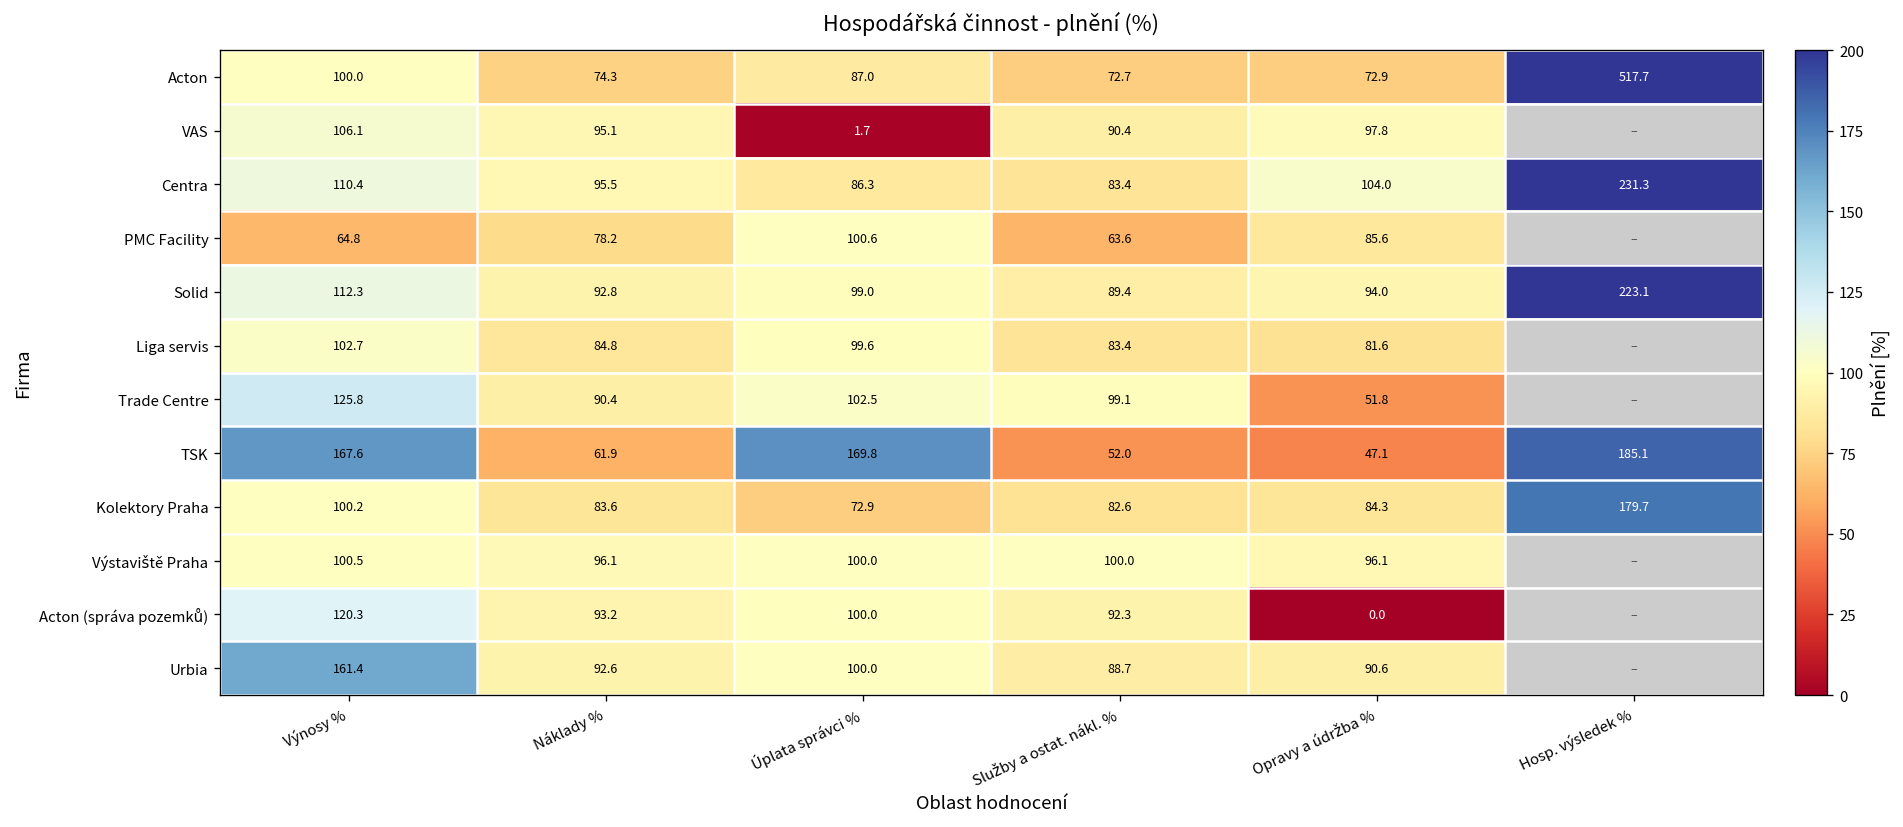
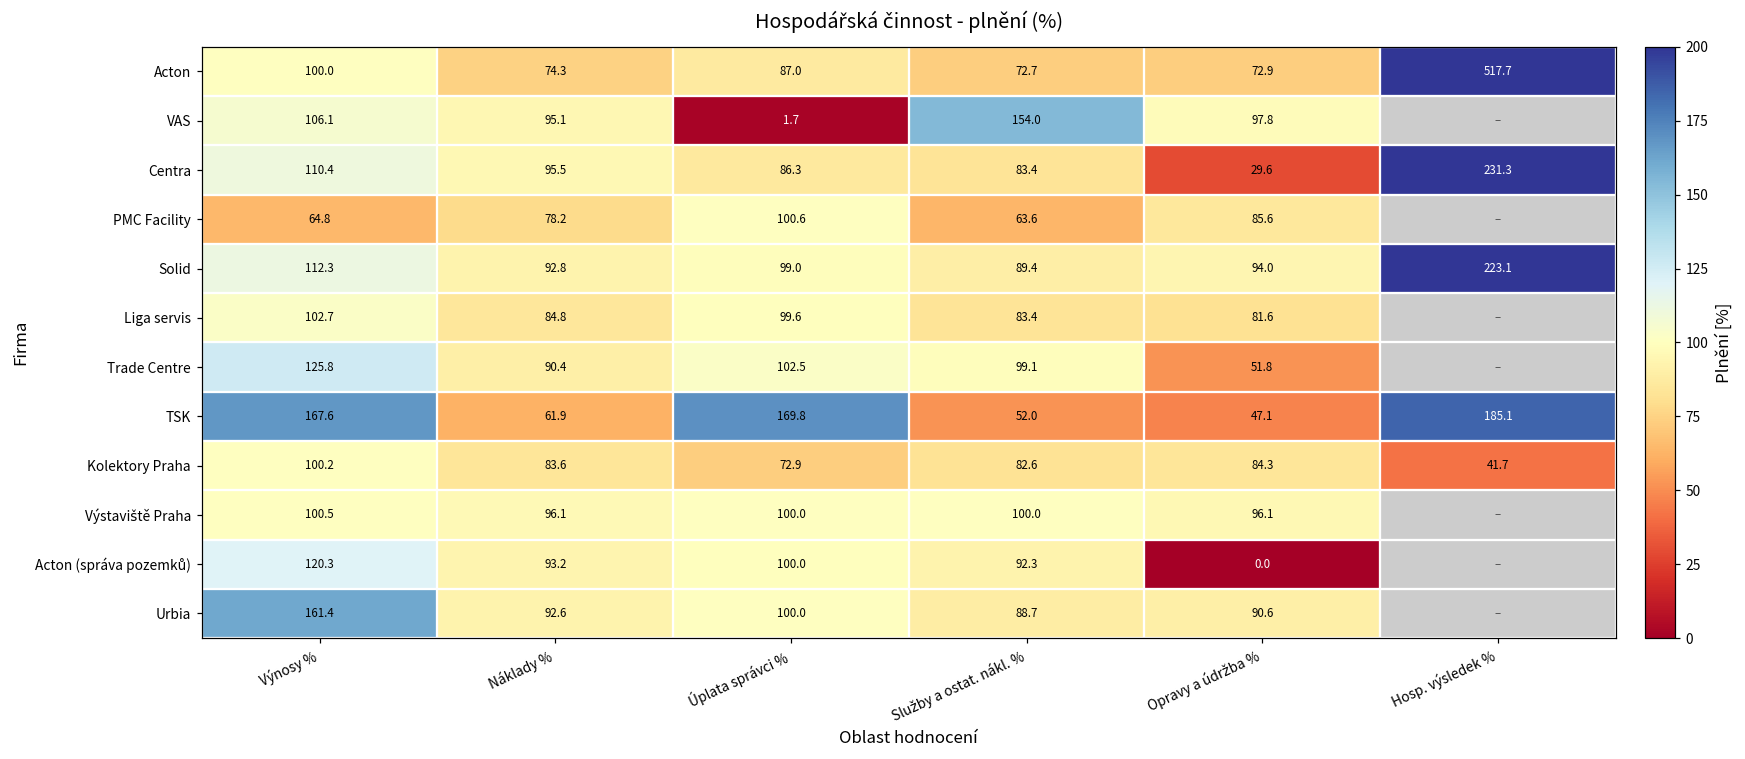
VAS, Služby a ostat. nákl. %: 90.4 -> 154.0
Centra, Opravy a údržba %: 104.0 -> 29.6
Kolektory Praha, Hosp. výsledek %: 179.7 -> 41.7
